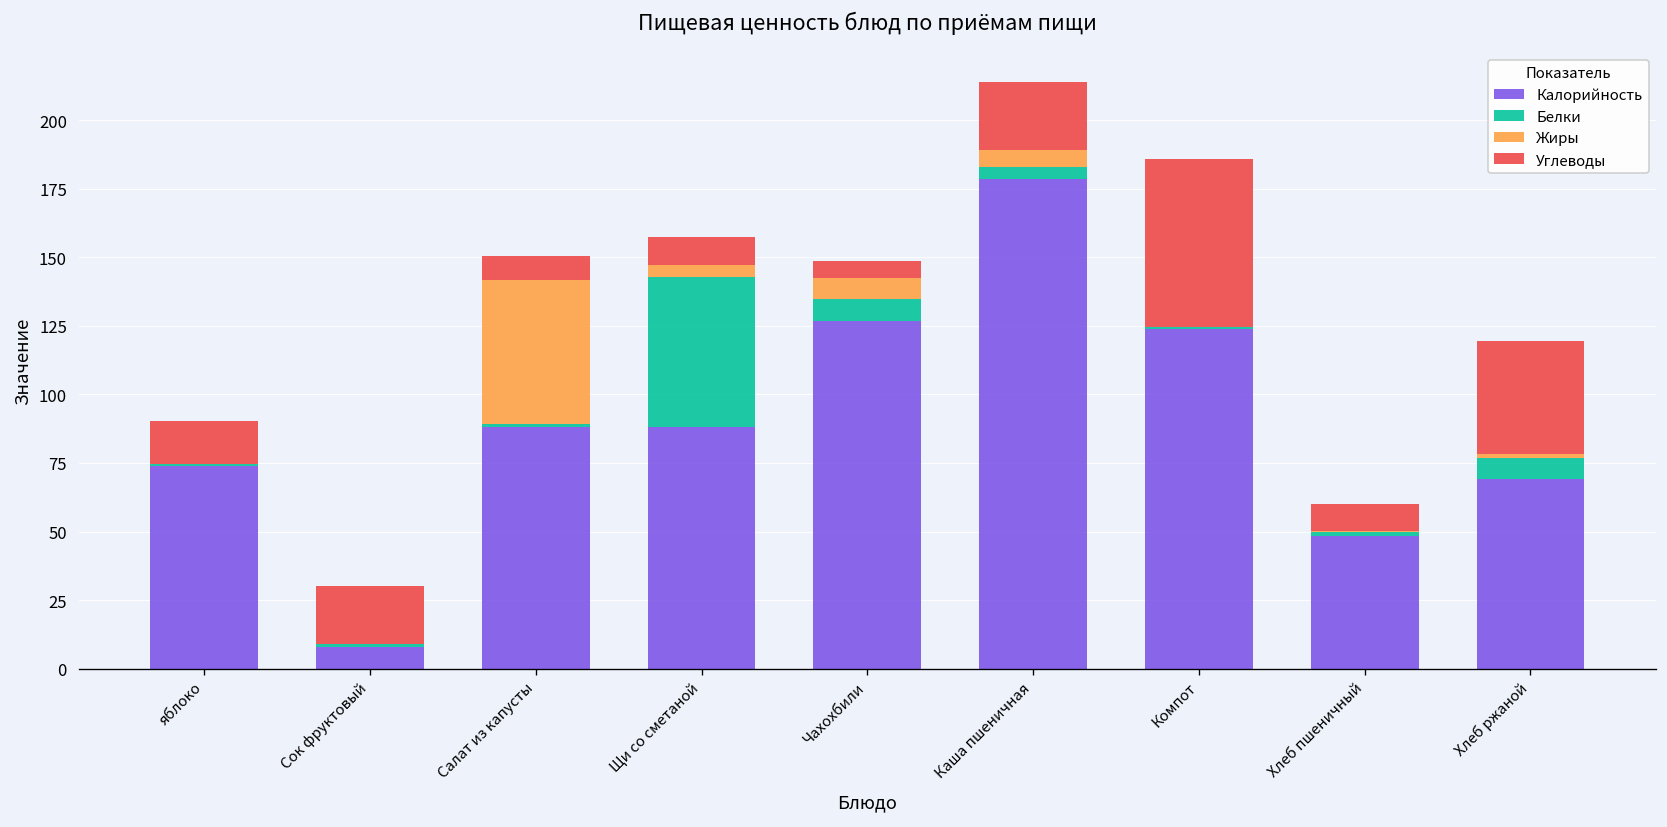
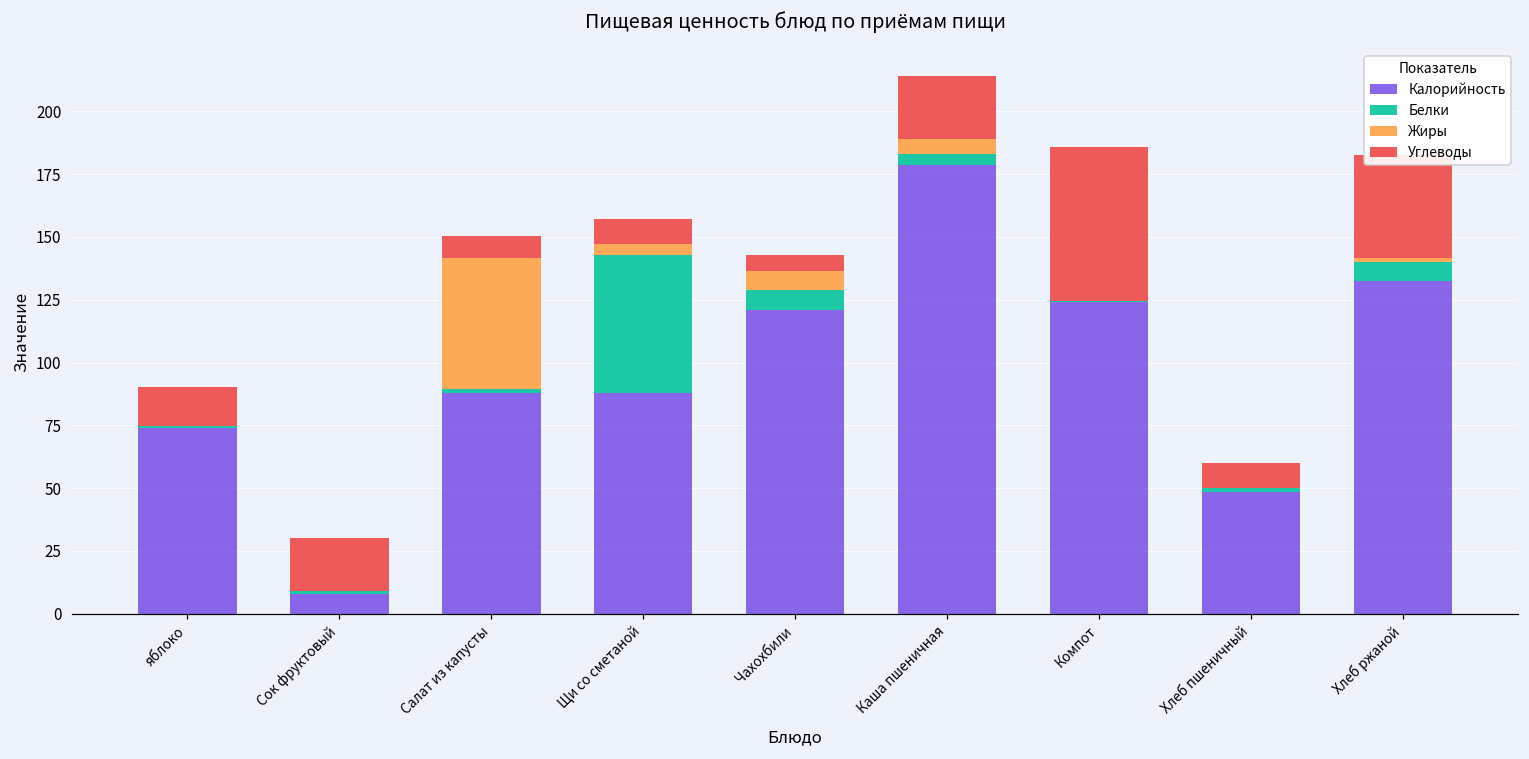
Калорийность, Чахохбили: 127 -> 121
Калорийность, Хлеб ржаной: 69 -> 132
